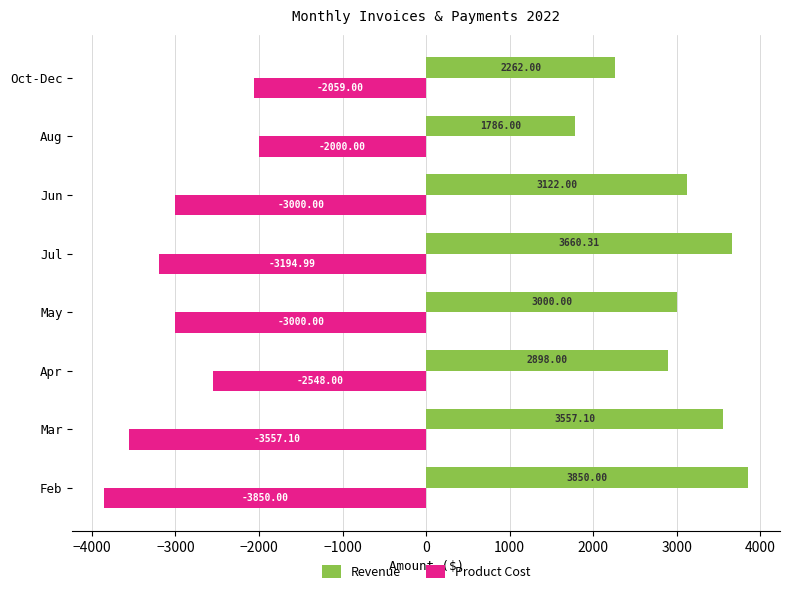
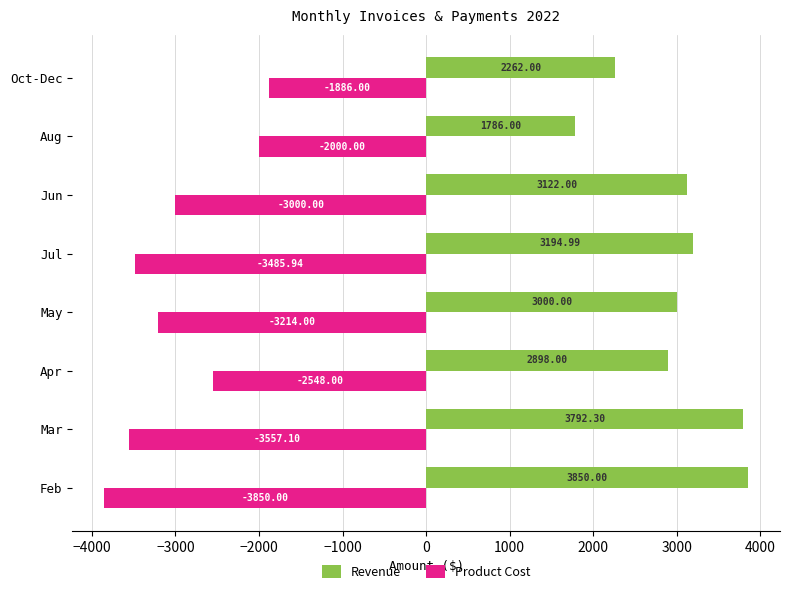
Product Cost, Oct-Dec: -2059.00 -> -1886.00
Revenue, Jul: 3660.31 -> 3194.99
Product Cost, Jul: -3194.99 -> -3485.94
Product Cost, May: -3000.00 -> -3214.00
Revenue, Mar: 3557.10 -> 3792.30
